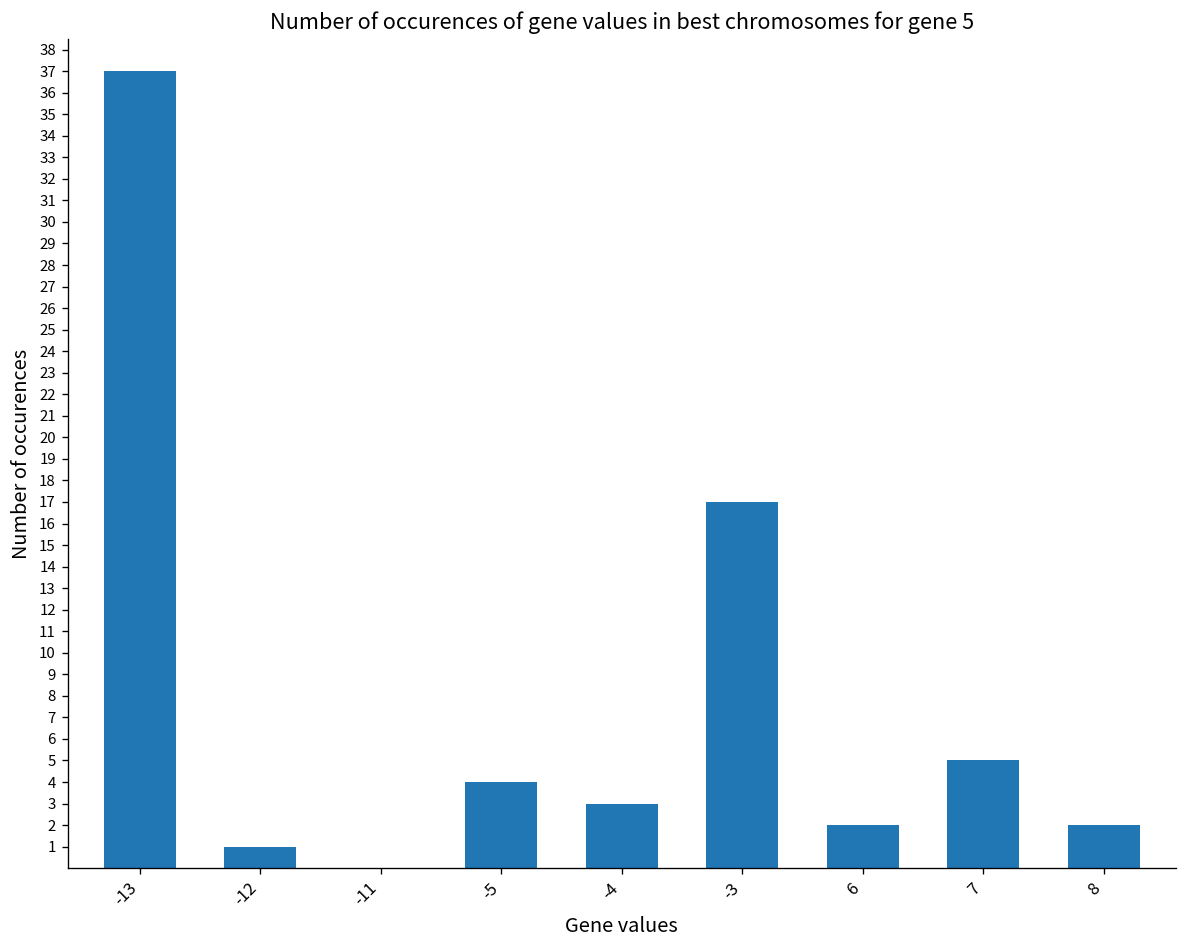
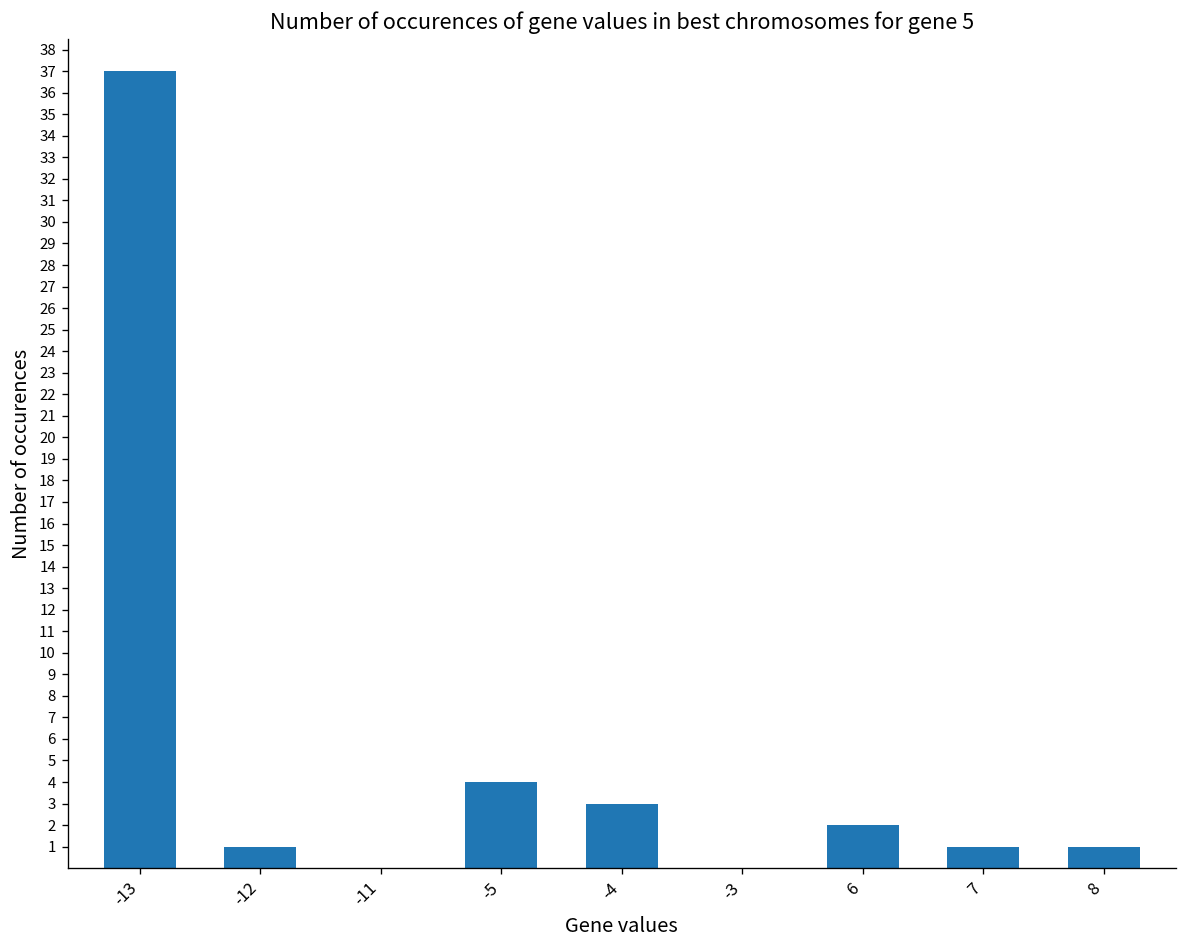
-3: 17 -> 0
7: 5 -> 1
8: 2 -> 1
